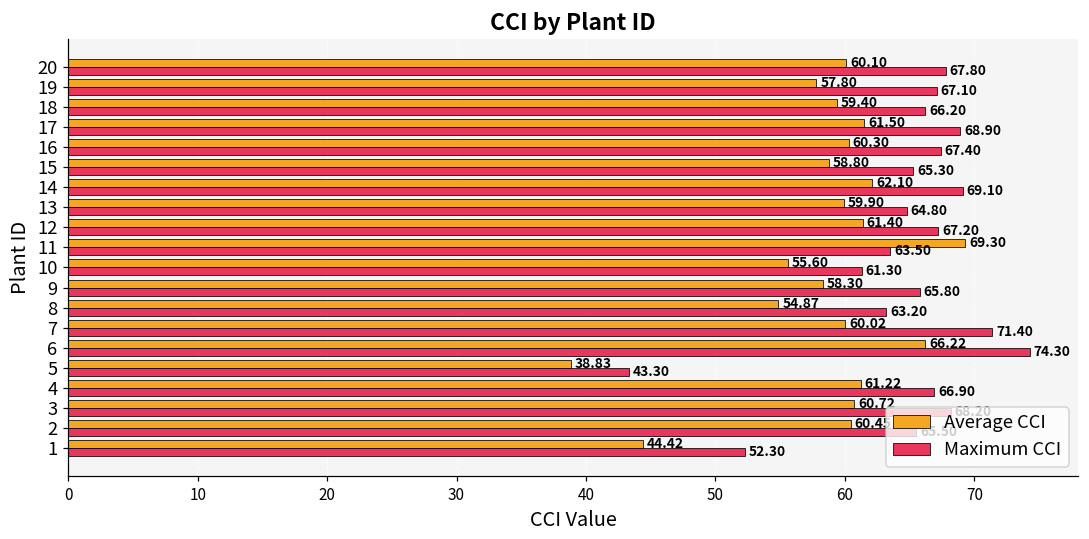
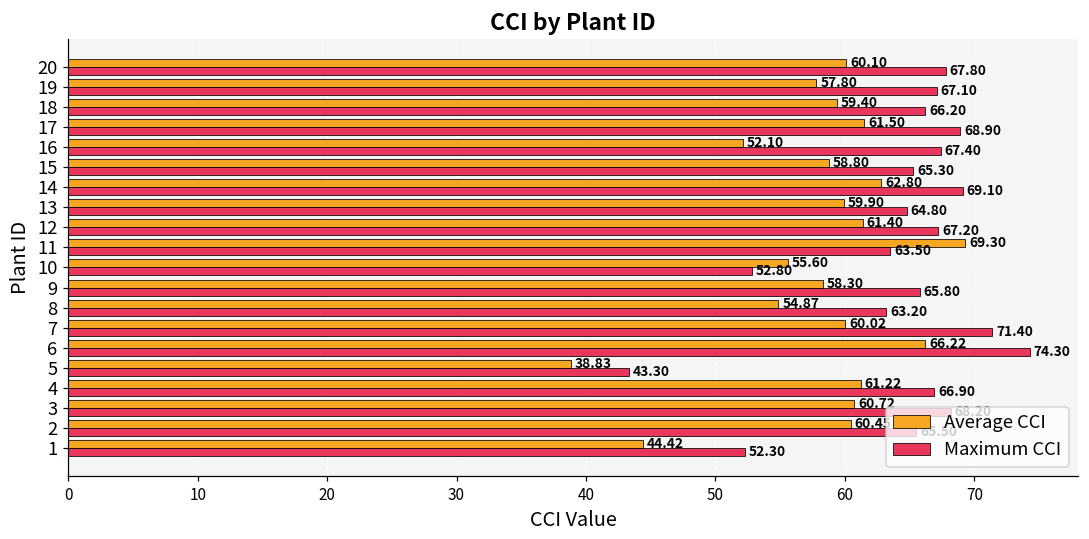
Average CCI, 16: 60.30 -> 52.10
Average CCI, 14: 62.10 -> 62.80
Maximum CCI, 10: 61.30 -> 52.80
